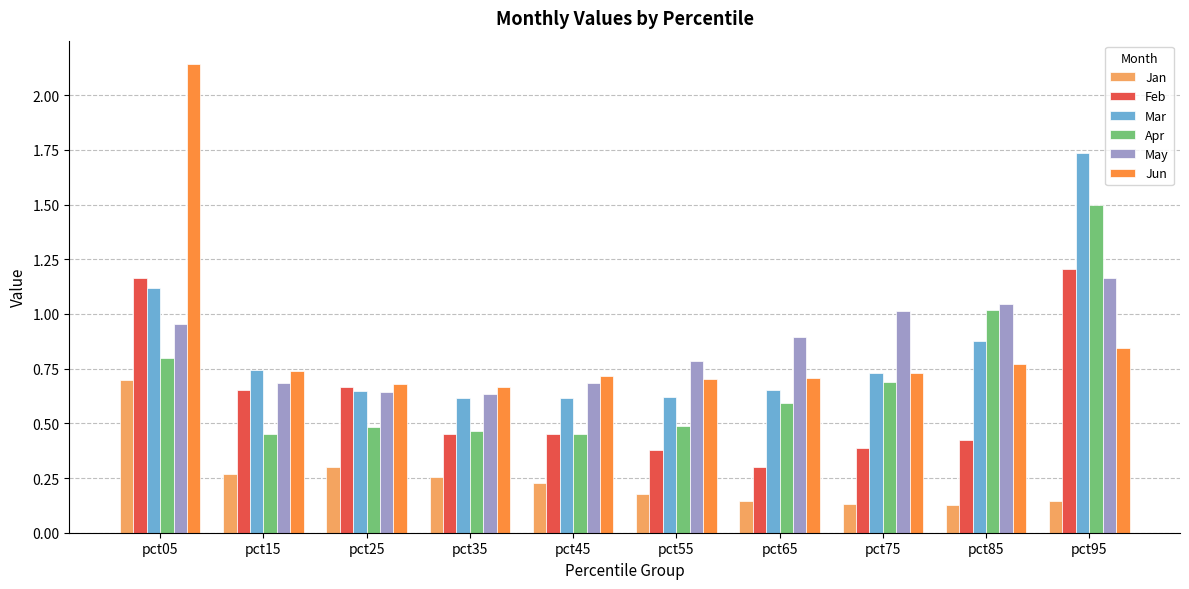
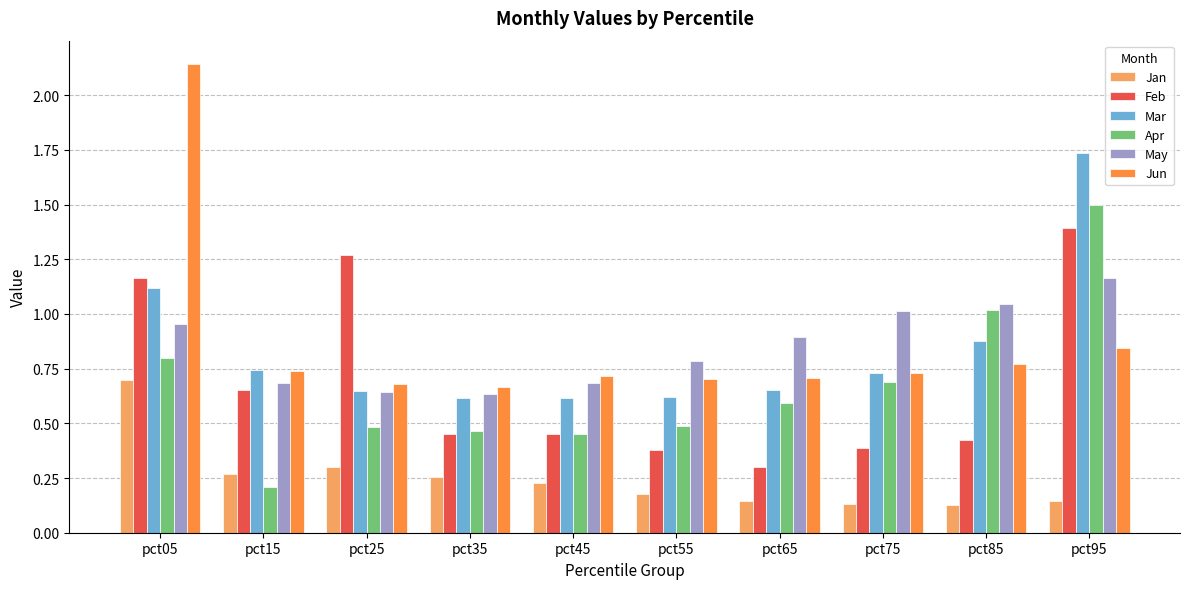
Apr, pct15: 0.45 -> 0.21
Feb, pct25: 0.67 -> 1.27
Feb, pct95: 1.20 -> 1.39
